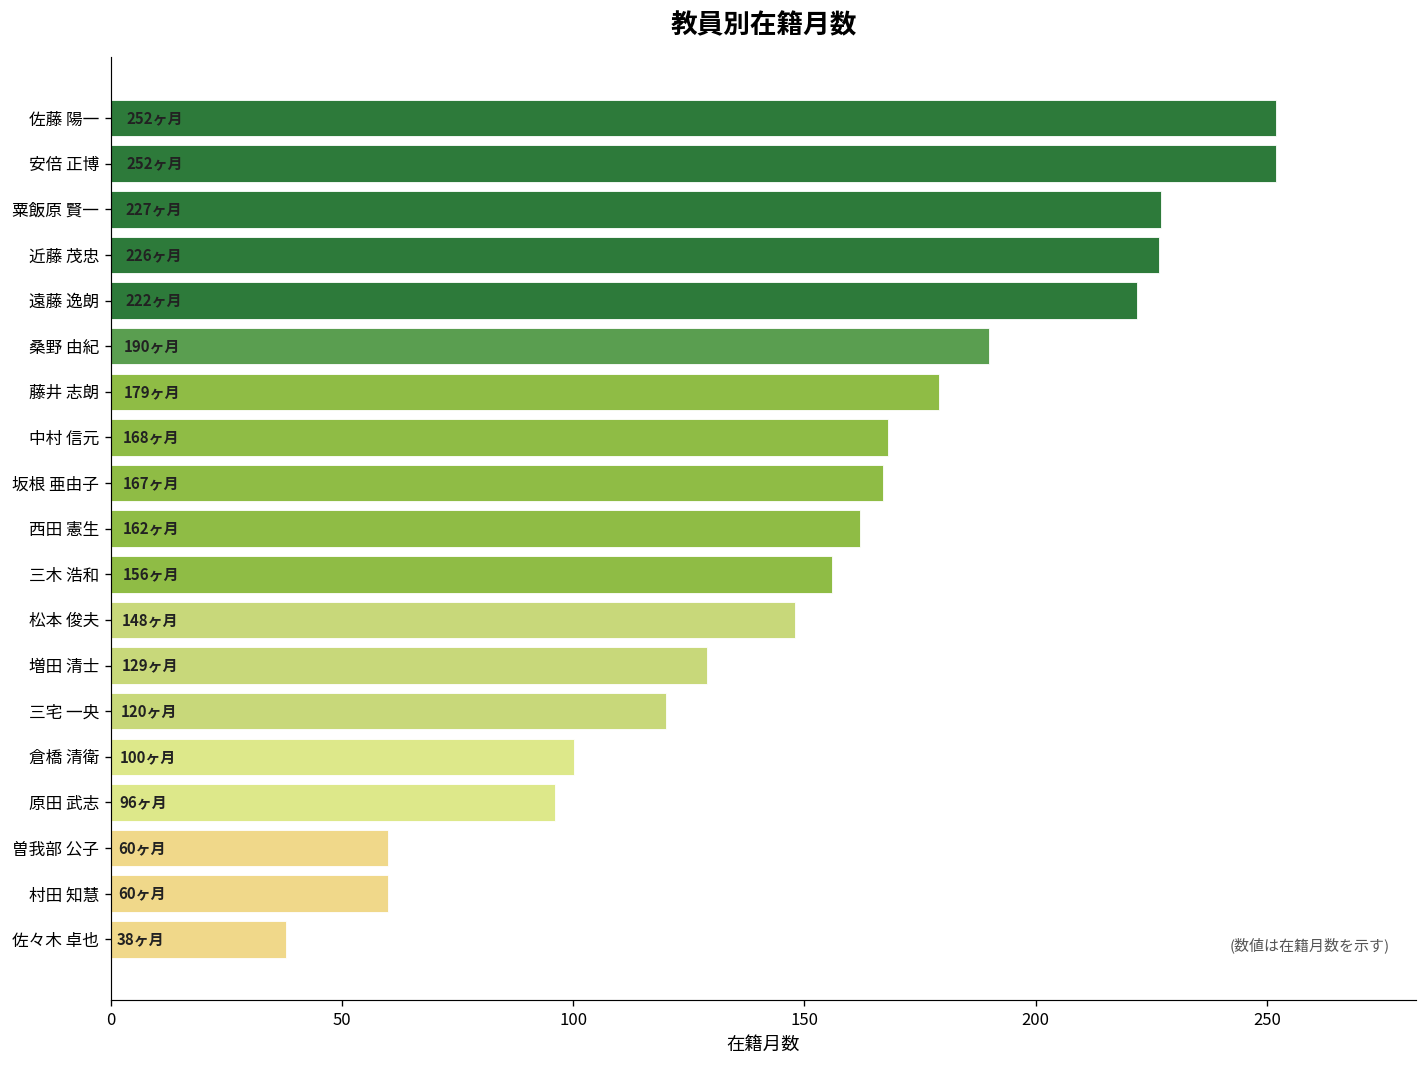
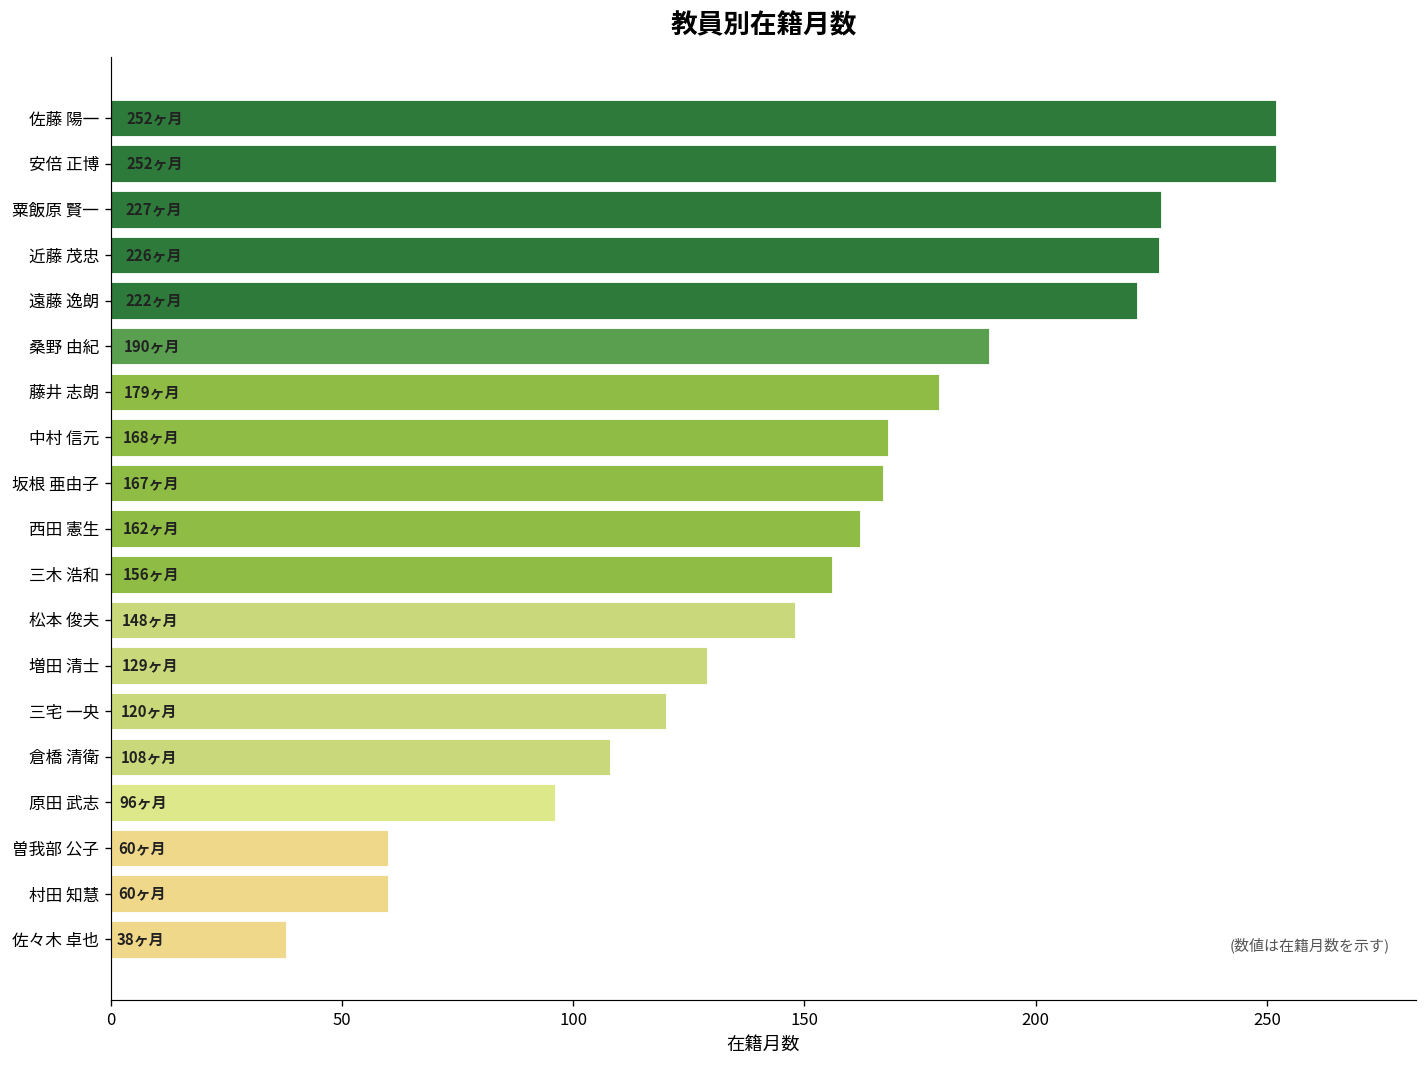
倉橋 清衛: 100 -> 108
